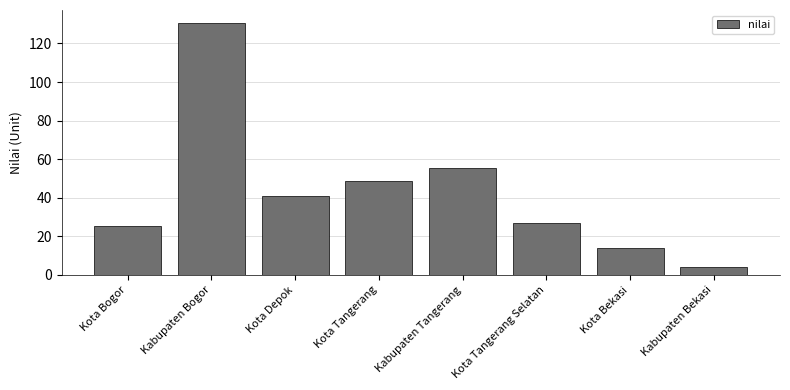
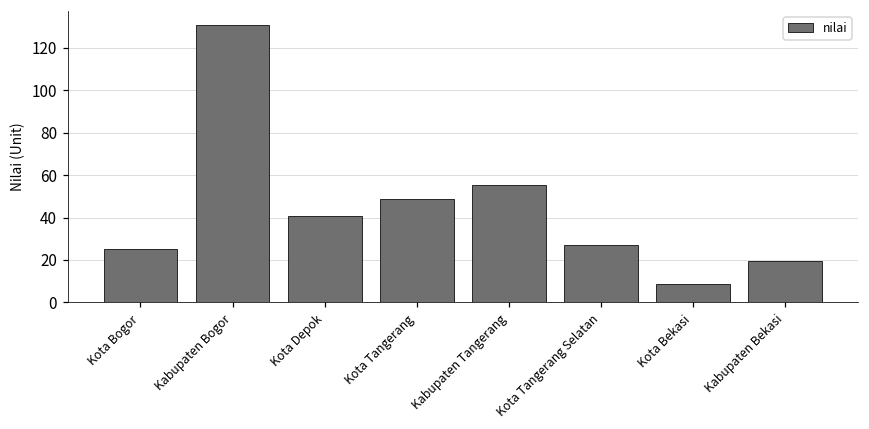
Kota Bekasi: 14 -> 8
Kabupaten Bekasi: 4 -> 20
